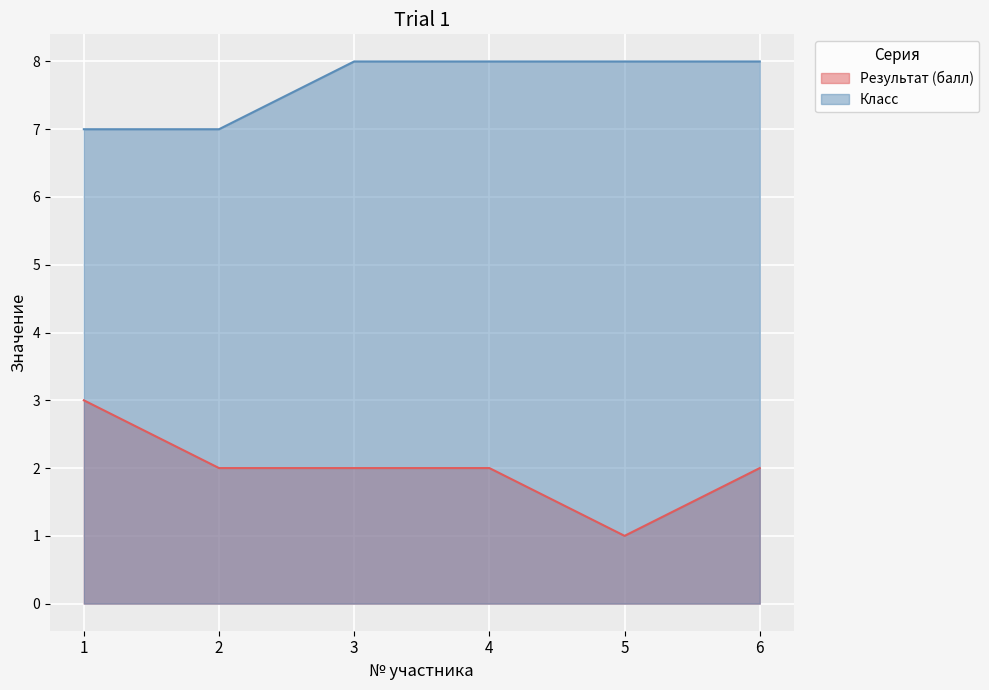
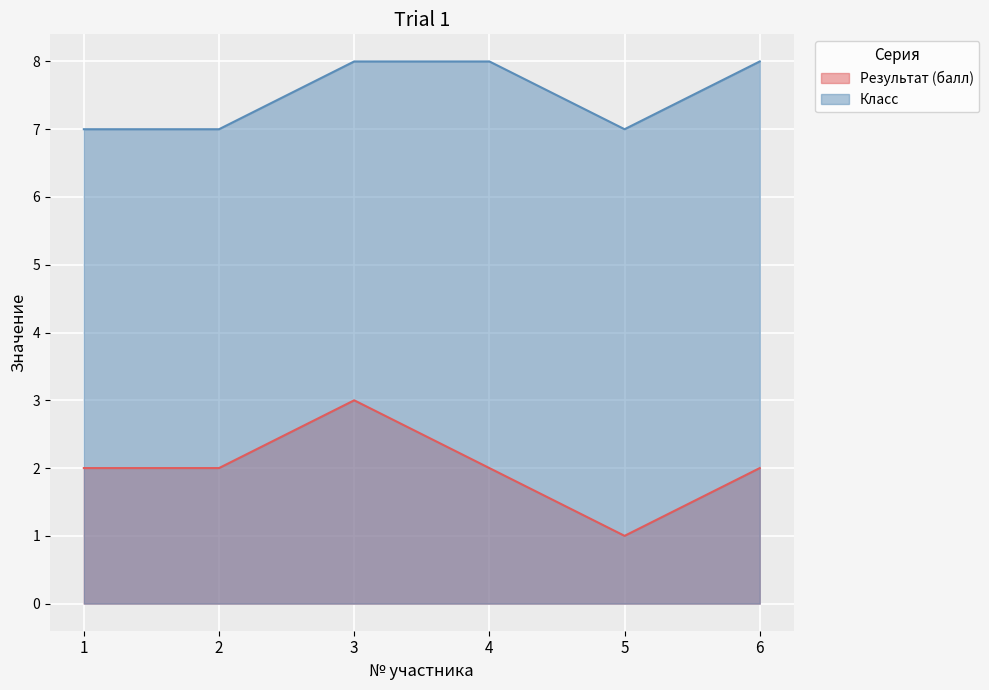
Результат (балл), 1: 3 -> 2
Результат (балл), 3: 2 -> 3
Класс, 5: 8 -> 7
